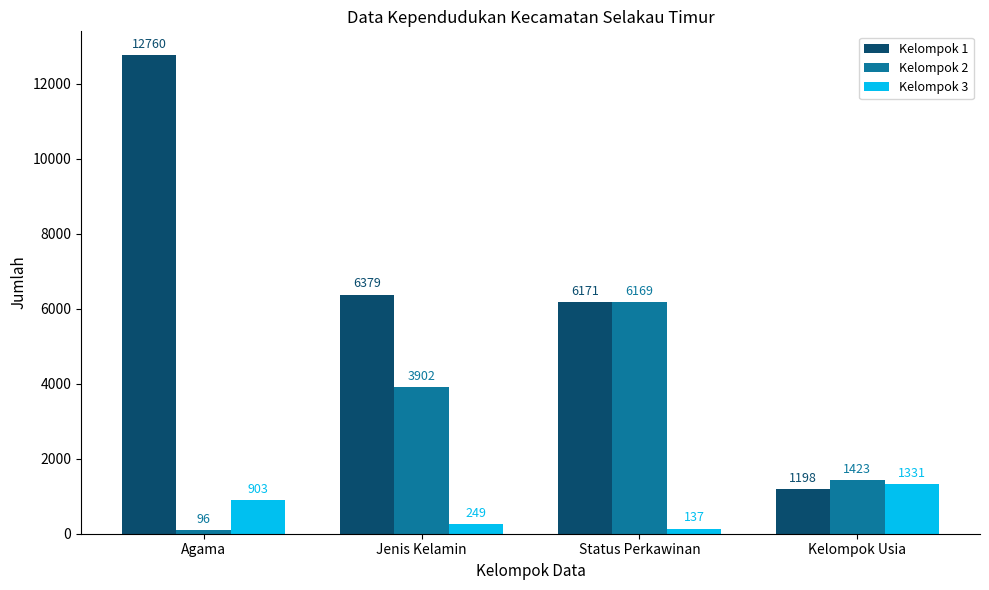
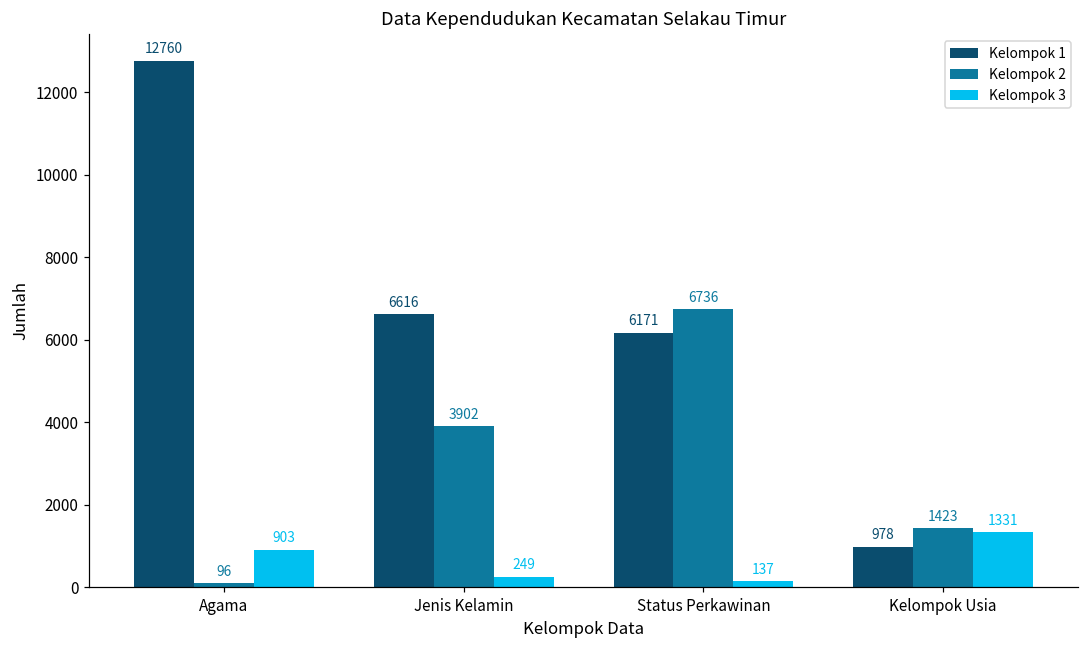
Kelompok 1, Jenis Kelamin: 6379 -> 6616
Kelompok 2, Status Perkawinan: 6169 -> 6736
Kelompok 1, Kelompok Usia: 1198 -> 978
